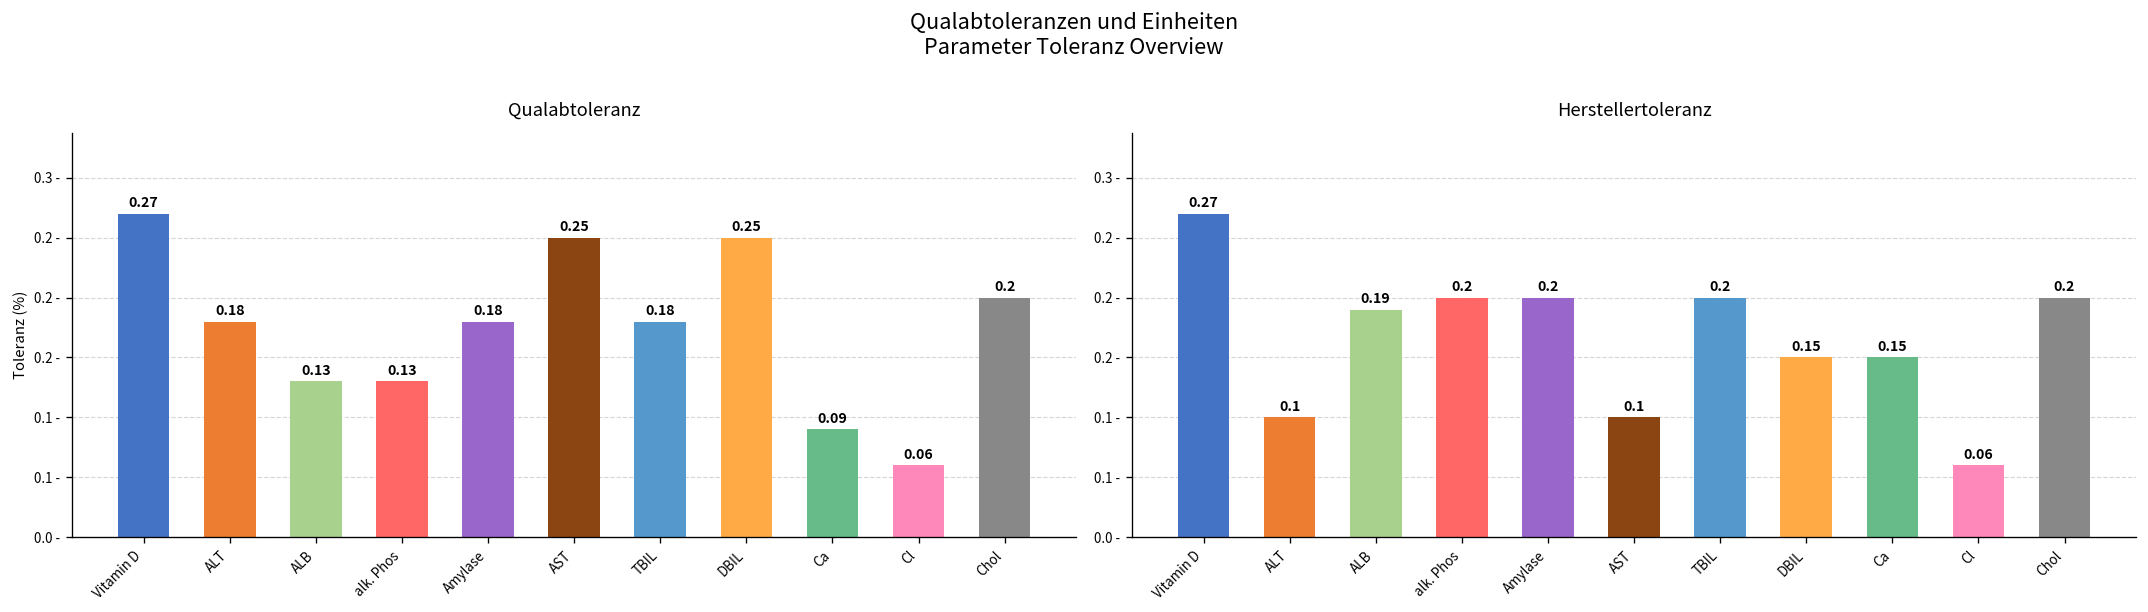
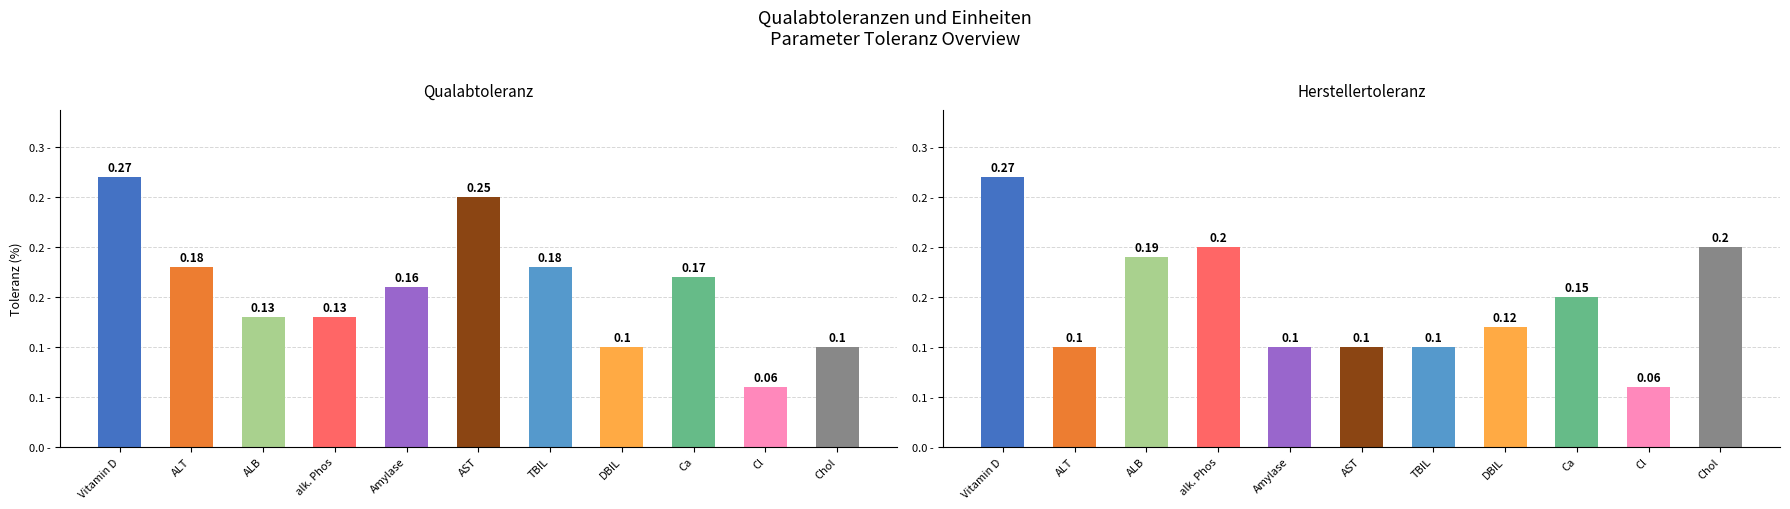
Qualabtoleranz, Amylase: 0.18 -> 0.16
Qualabtoleranz, DBIL: 0.25 -> 0.1
Qualabtoleranz, Ca: 0.09 -> 0.17
Qualabtoleranz, Chol: 0.2 -> 0.1
Herstellertoleranz, Amylase: 0.2 -> 0.1
Herstellertoleranz, TBIL: 0.2 -> 0.1
Herstellertoleranz, DBIL: 0.15 -> 0.12
